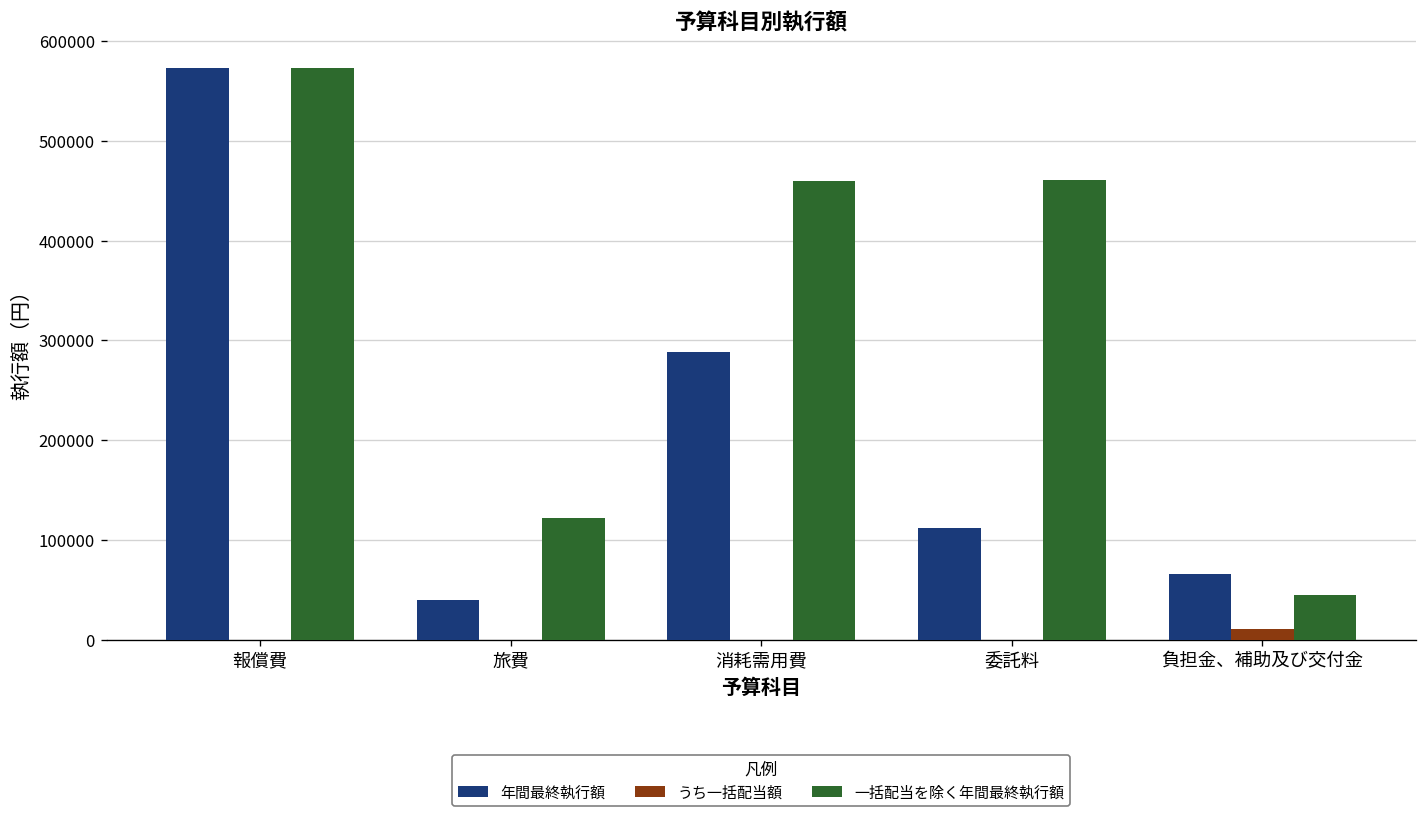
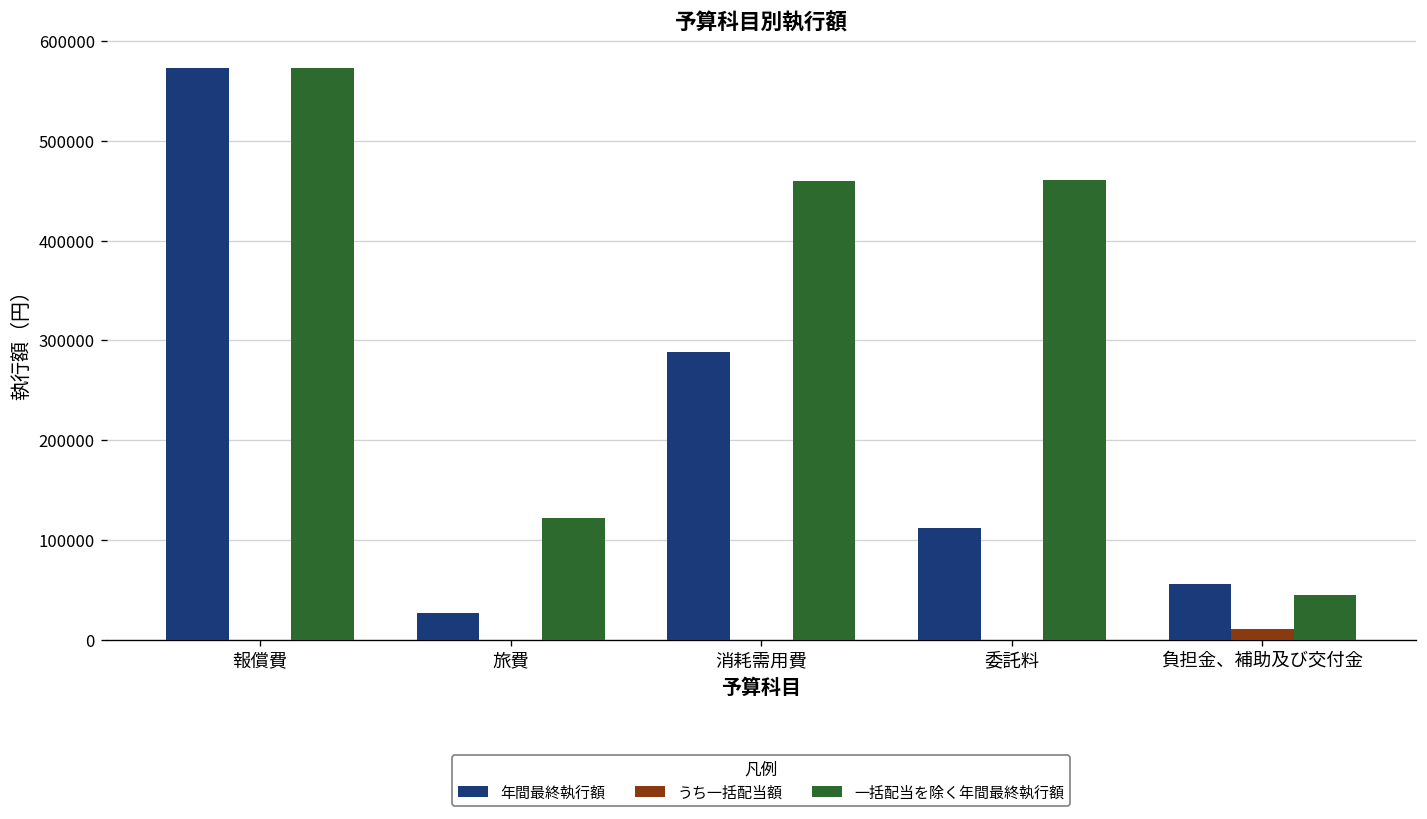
年間最終執行額, 旅費: 40000 -> 30000
年間最終執行額, 負担金、補助及び交付金: 70000 -> 60000
